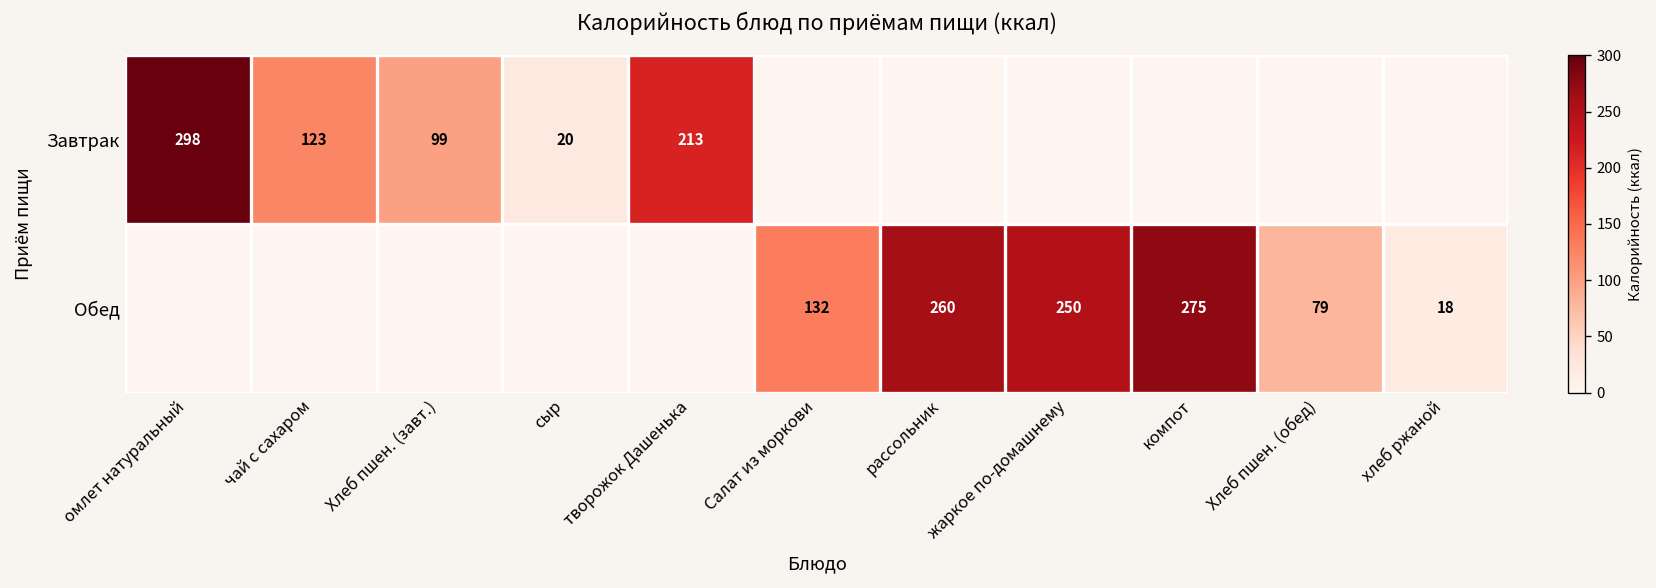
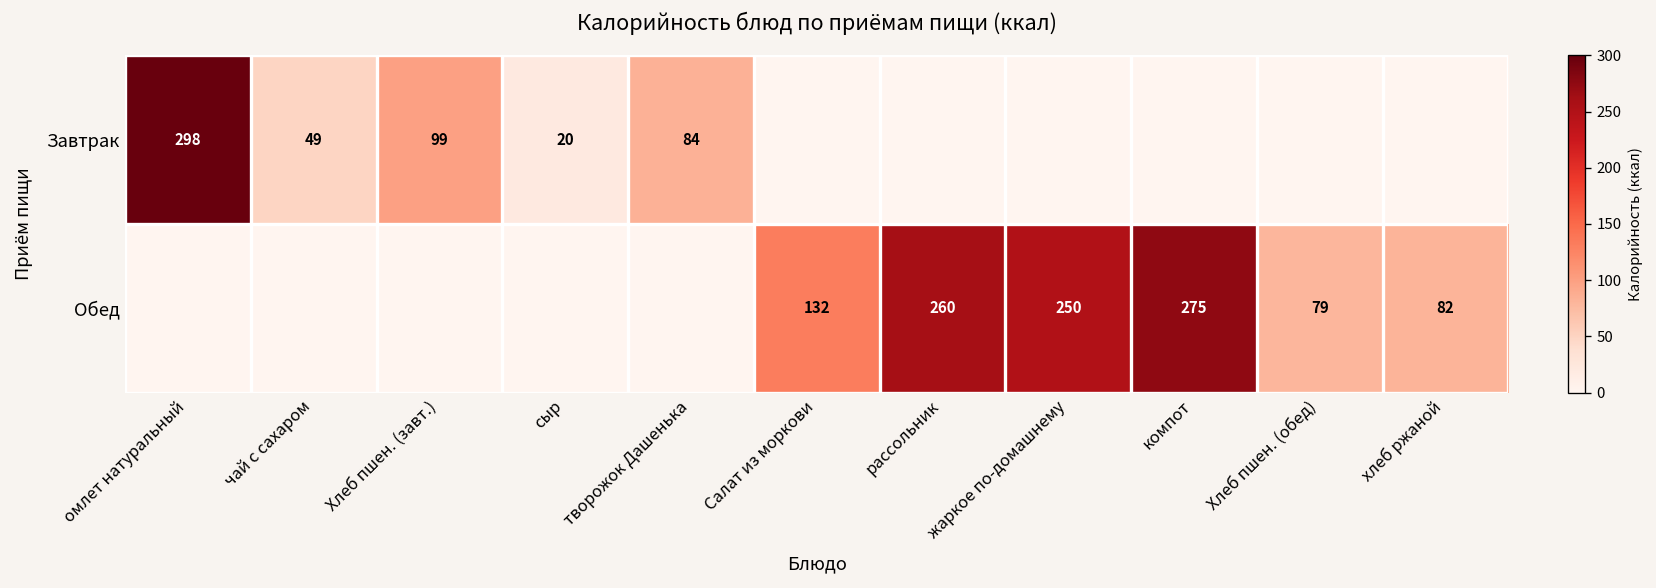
Завтрак, чай с сахаром: 123 -> 49
Завтрак, творожок Дашенька: 213 -> 84
Обед, хлеб ржаной: 18 -> 82
